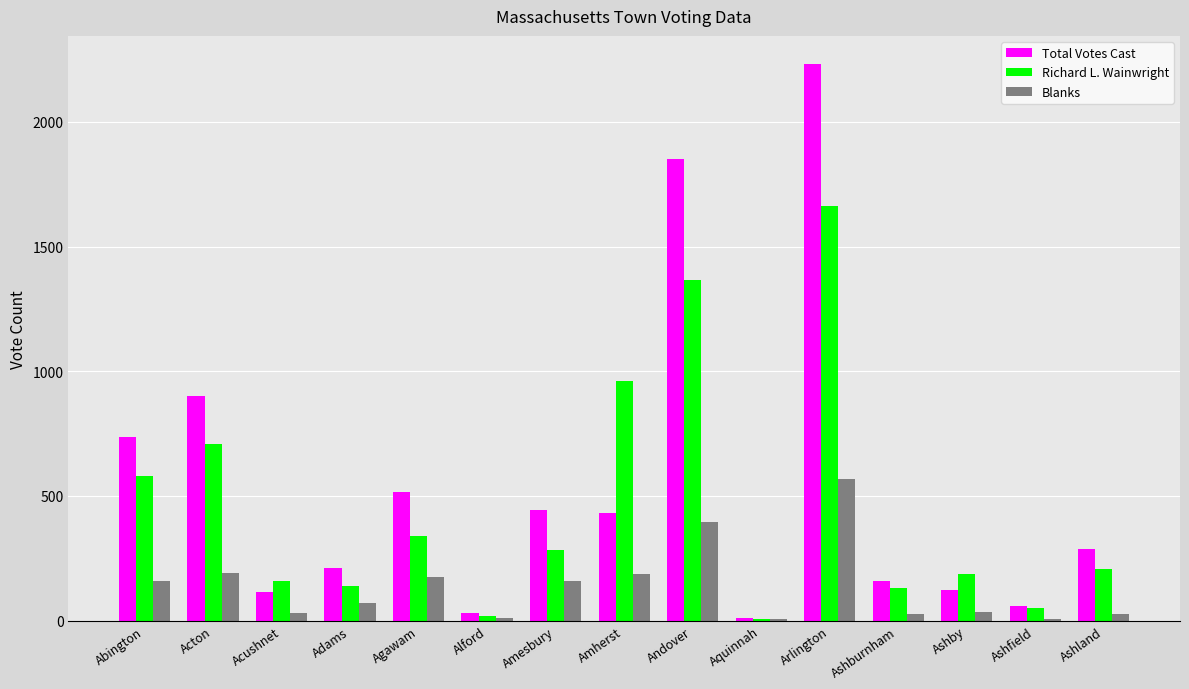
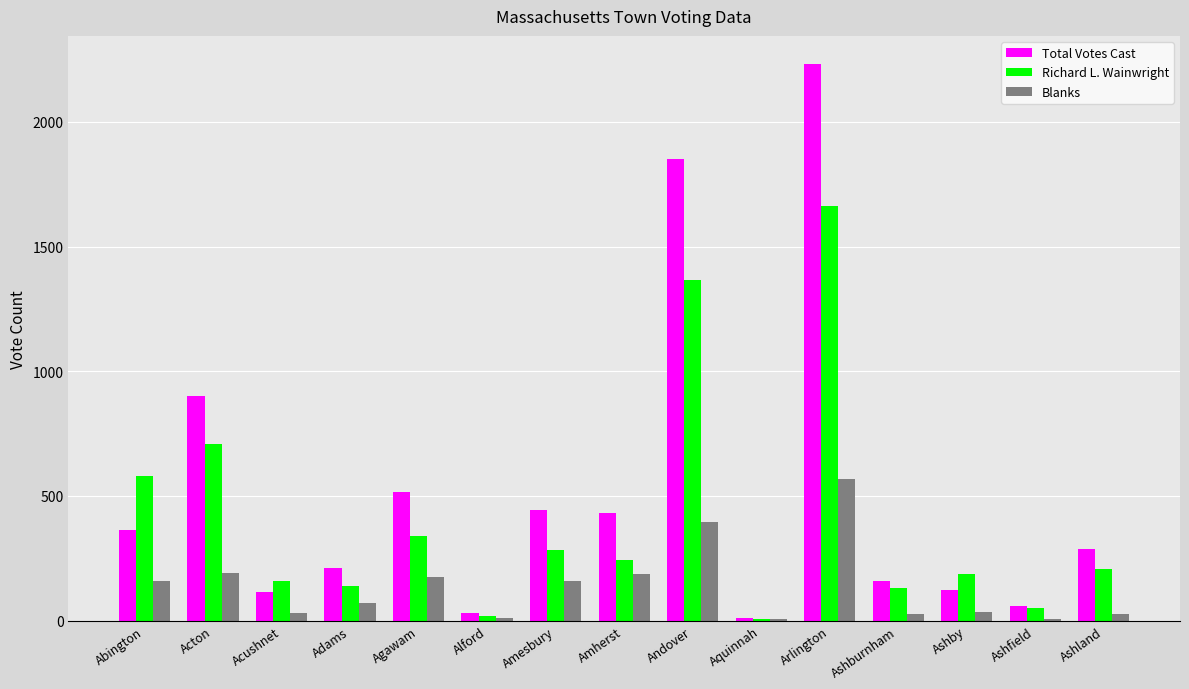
Total Votes Cast, Abington: 740 -> 360
Richard L. Wainwright, Amherst: 960 -> 240
